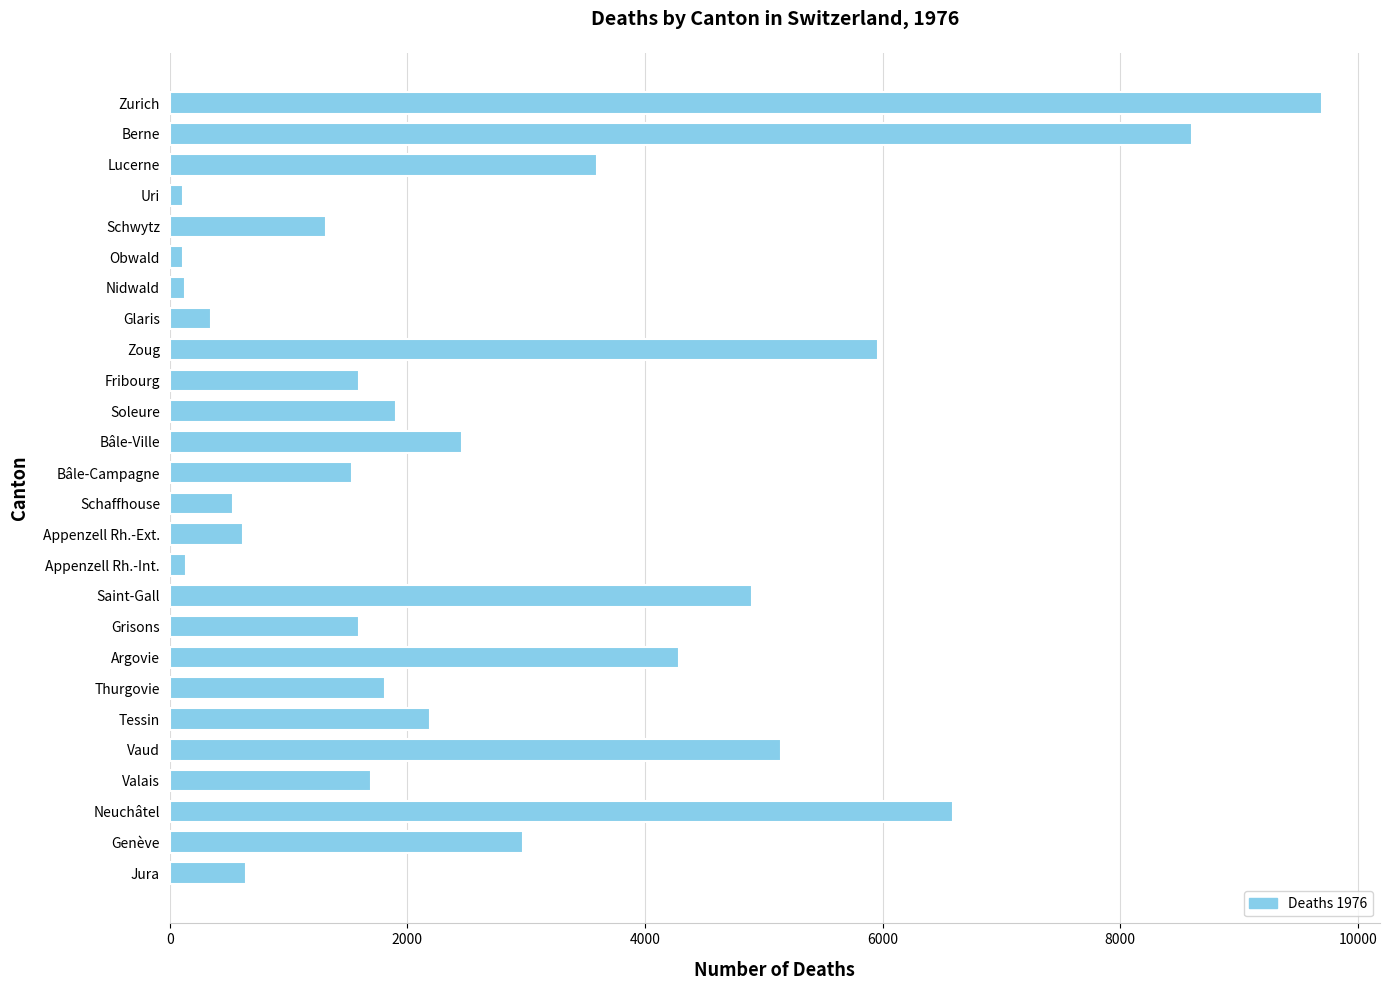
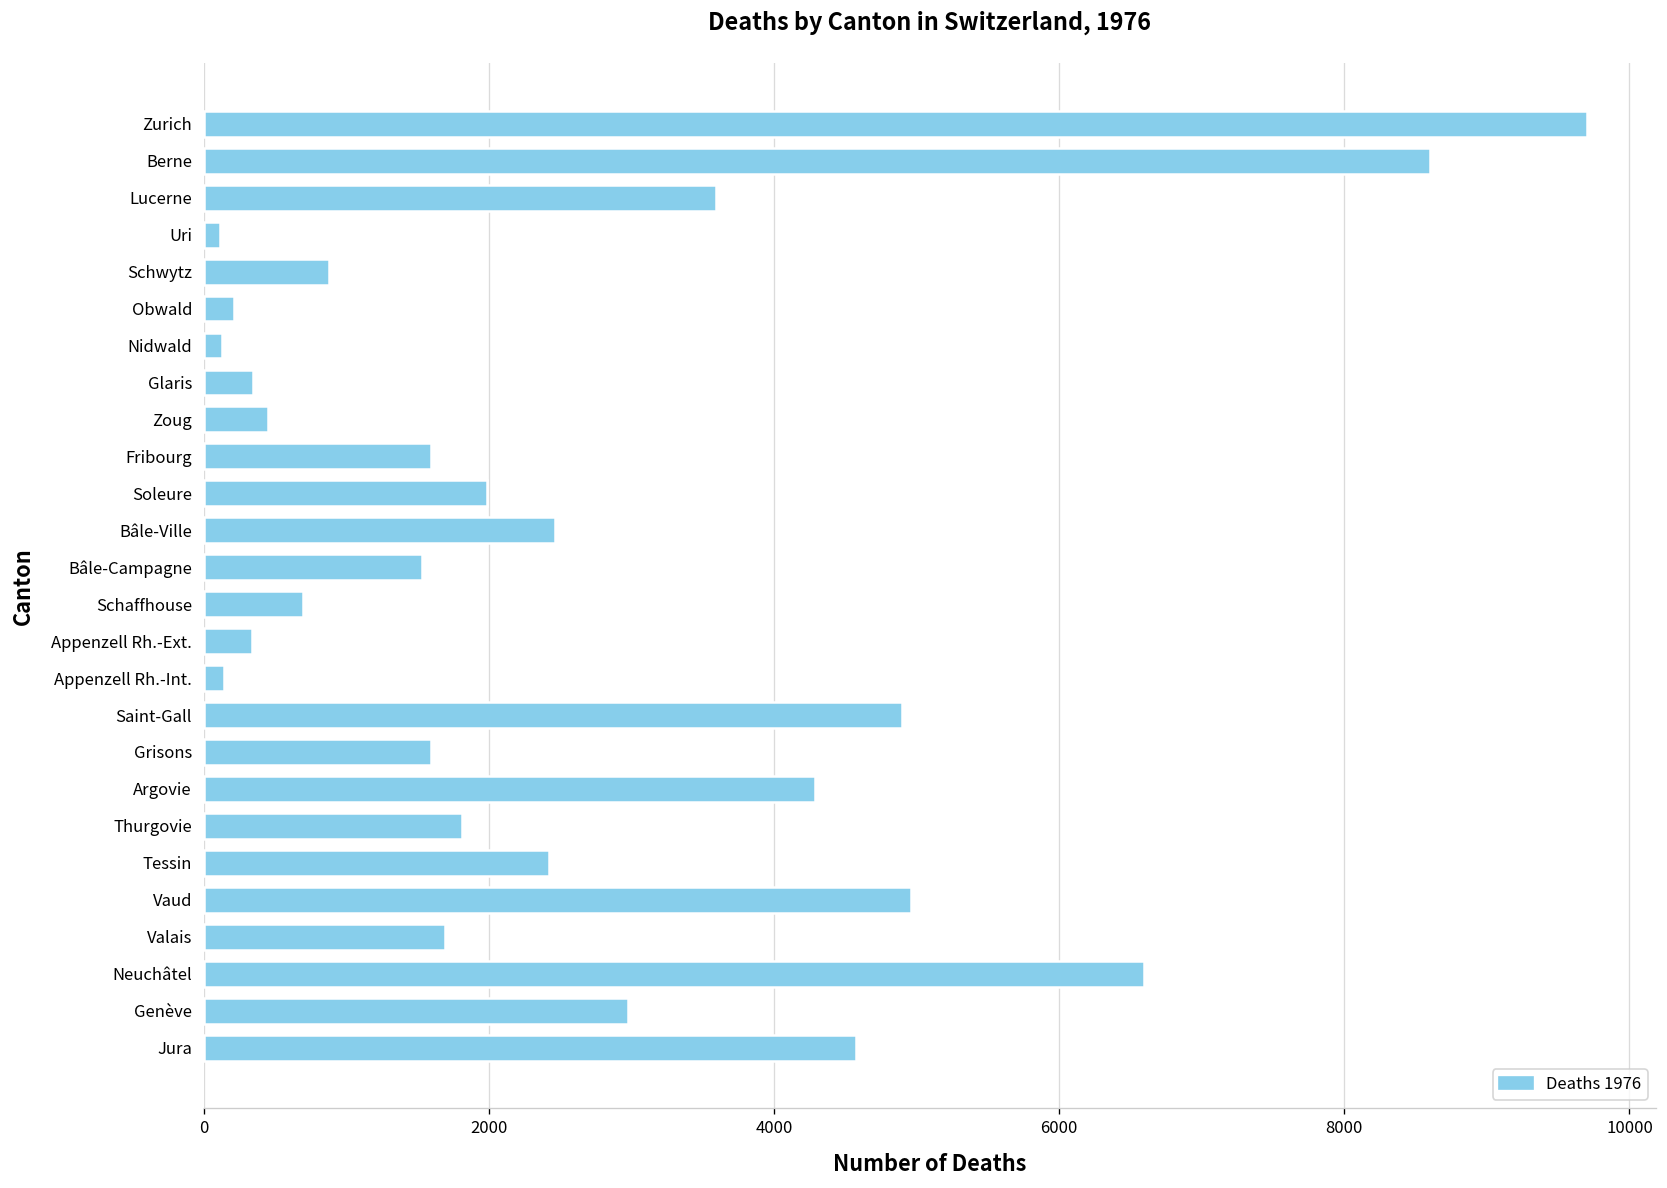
Schwytz: 1320 -> 880
Obwald: 110 -> 210
Zoug: 5960 -> 450
Soleure: 1910 -> 1990
Schaffhouse: 530 -> 700
Appenzell Rh.-Ext.: 620 -> 340
Tessin: 2190 -> 2420
Vaud: 5150 -> 4960
Jura: 640 -> 4580
